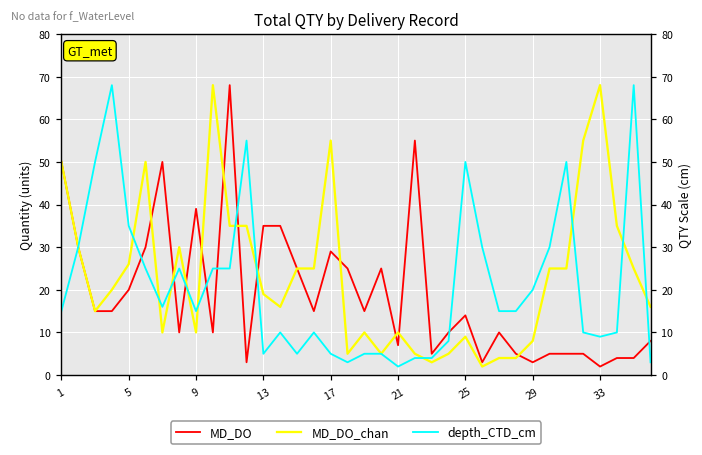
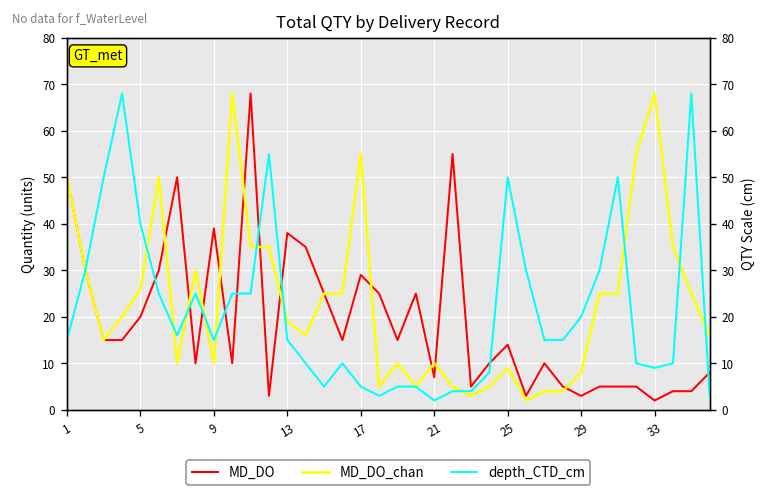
MD_DO, 13: 35 -> 38
depth_CTD_cm, 5: 35 -> 40
depth_CTD_cm, 13: 5 -> 15
